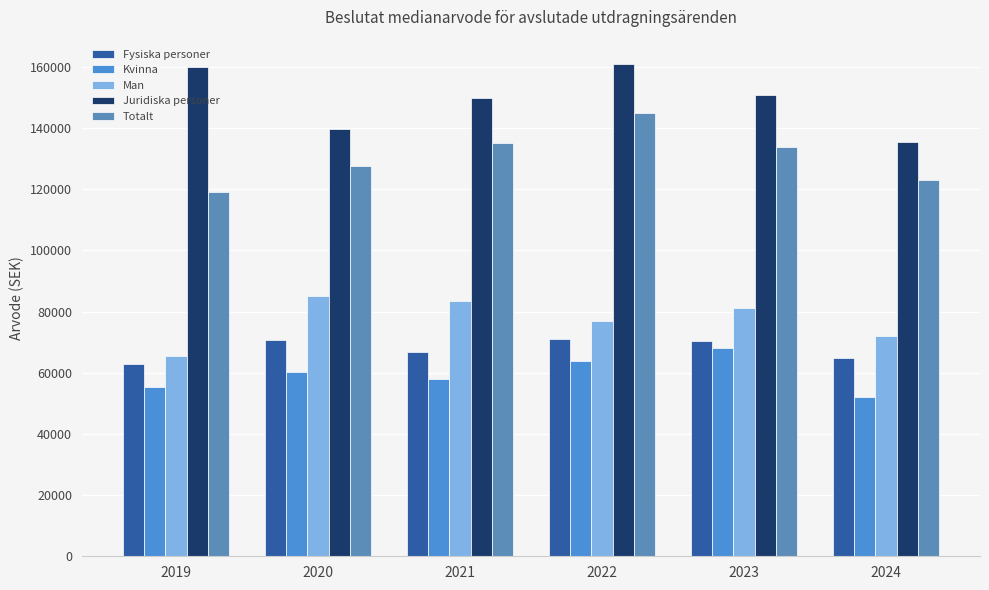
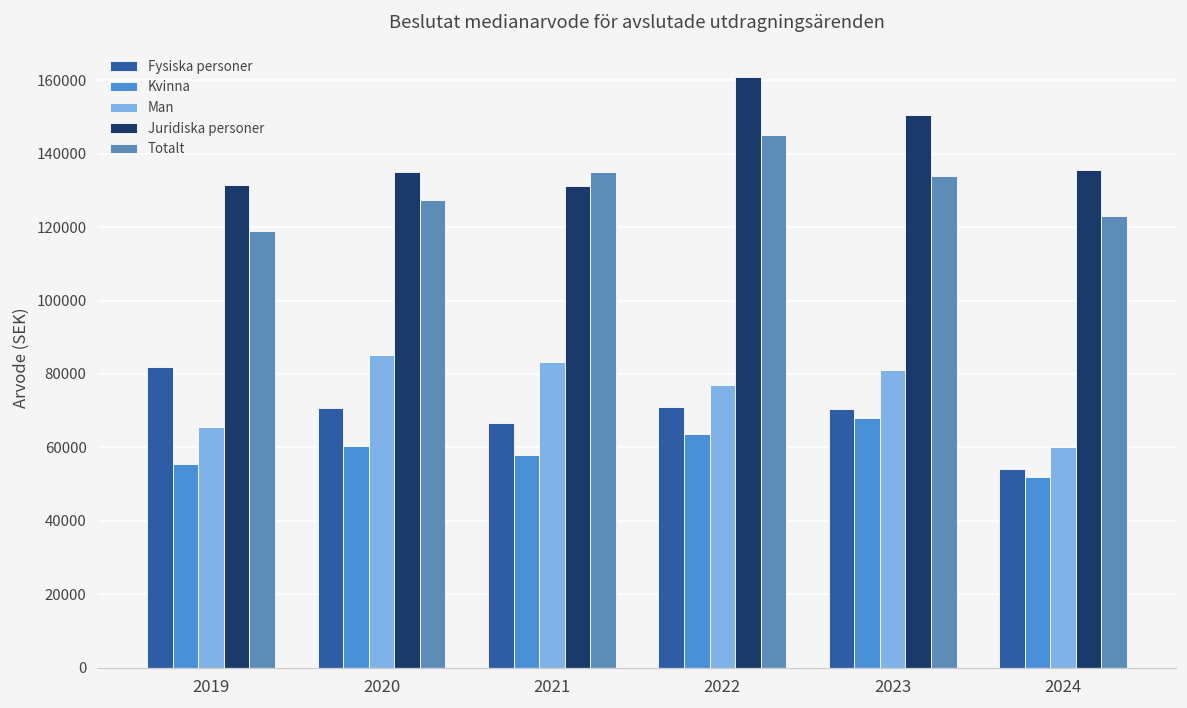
Fysiska personer, 2019: 63000 -> 82000
Juridiska personer, 2019: 160000 -> 132000
Juridiska personer, 2020: 140000 -> 135000
Juridiska personer, 2021: 150000 -> 131000
Fysiska personer, 2024: 65000 -> 54000
Man, 2024: 72000 -> 60000
